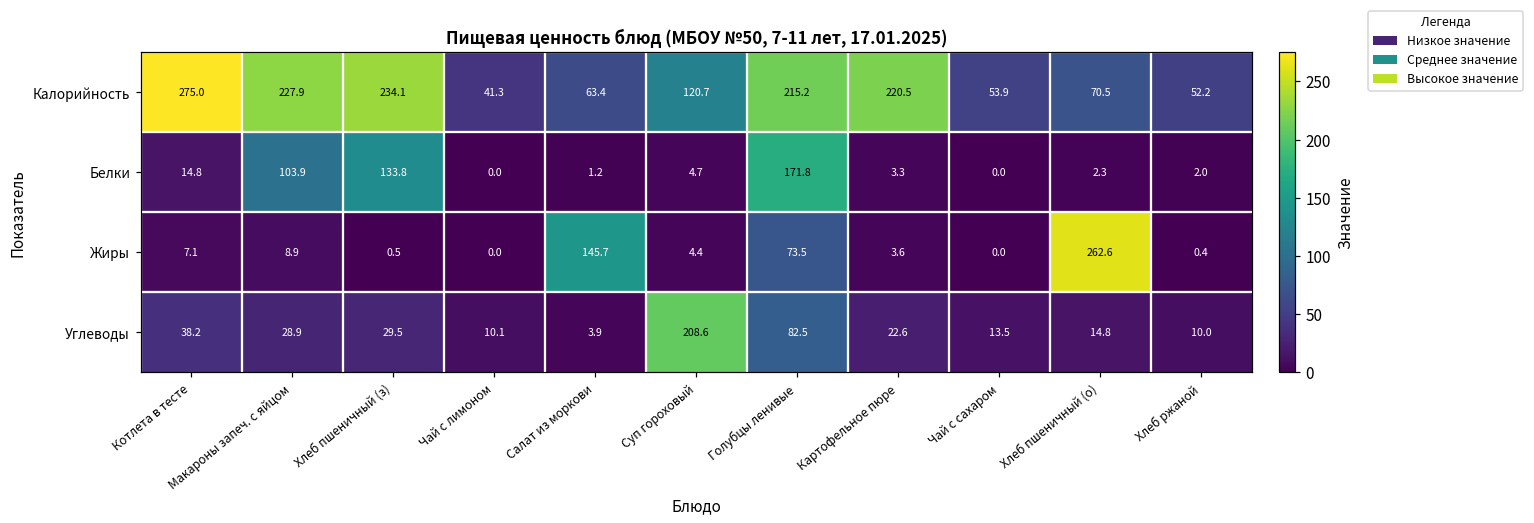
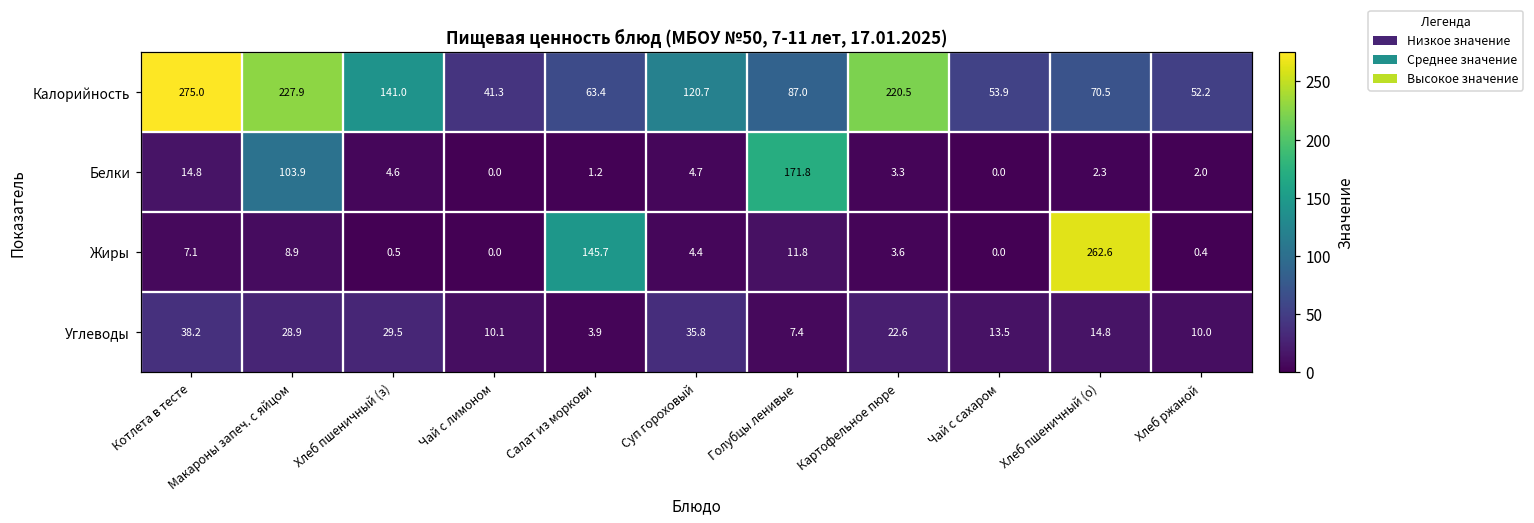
Калорийность, Хлеб пшеничный (з): 234.1 -> 141.0
Калорийность, Голубцы ленивые: 215.2 -> 87.0
Белки, Хлеб пшеничный (з): 133.8 -> 4.6
Жиры, Голубцы ленивые: 73.5 -> 11.8
Углеводы, Суп гороховый: 208.6 -> 35.8
Углеводы, Голубцы ленивые: 82.5 -> 7.4
